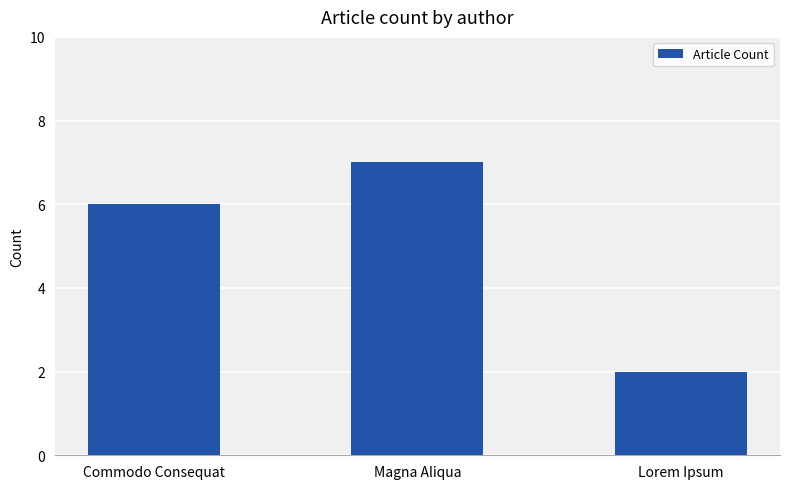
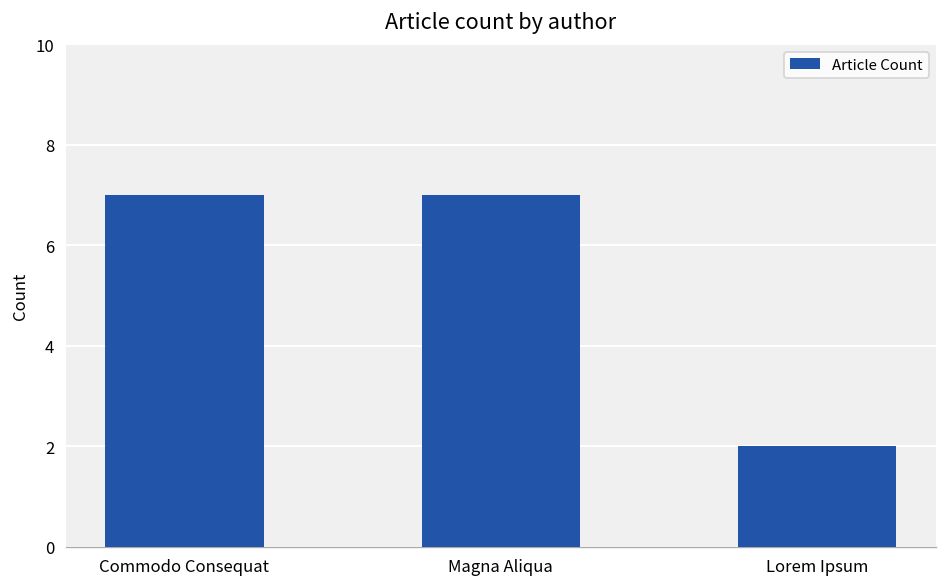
Commodo Consequat: 6 -> 7
